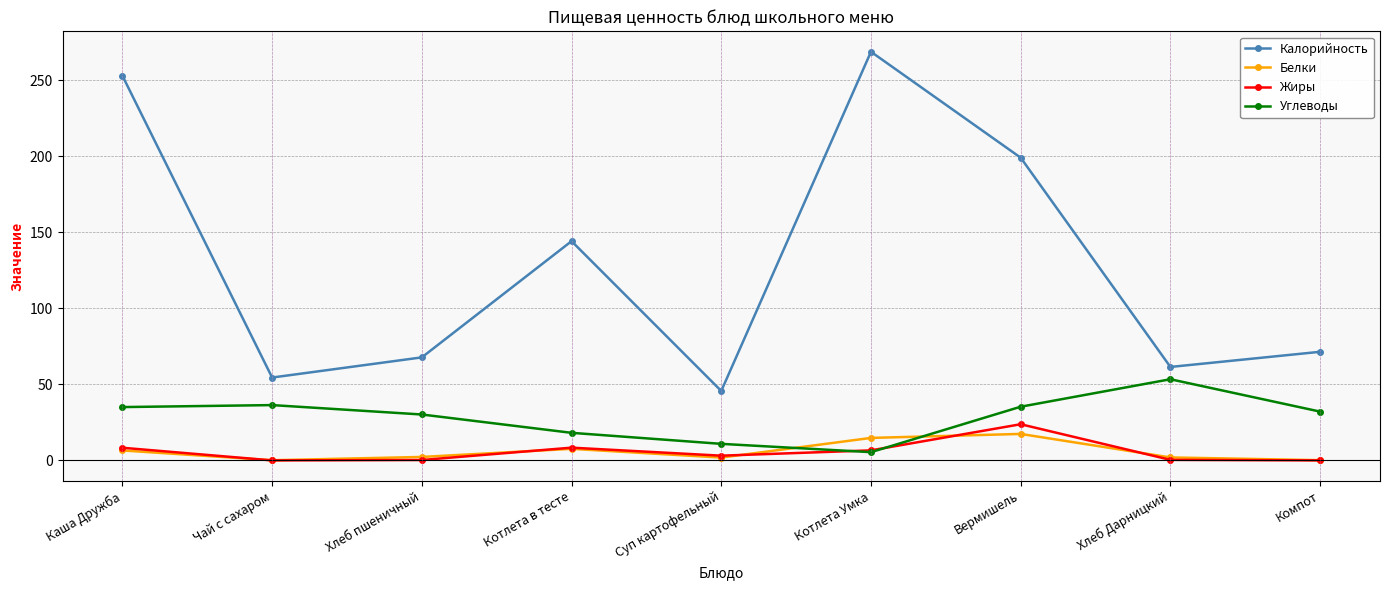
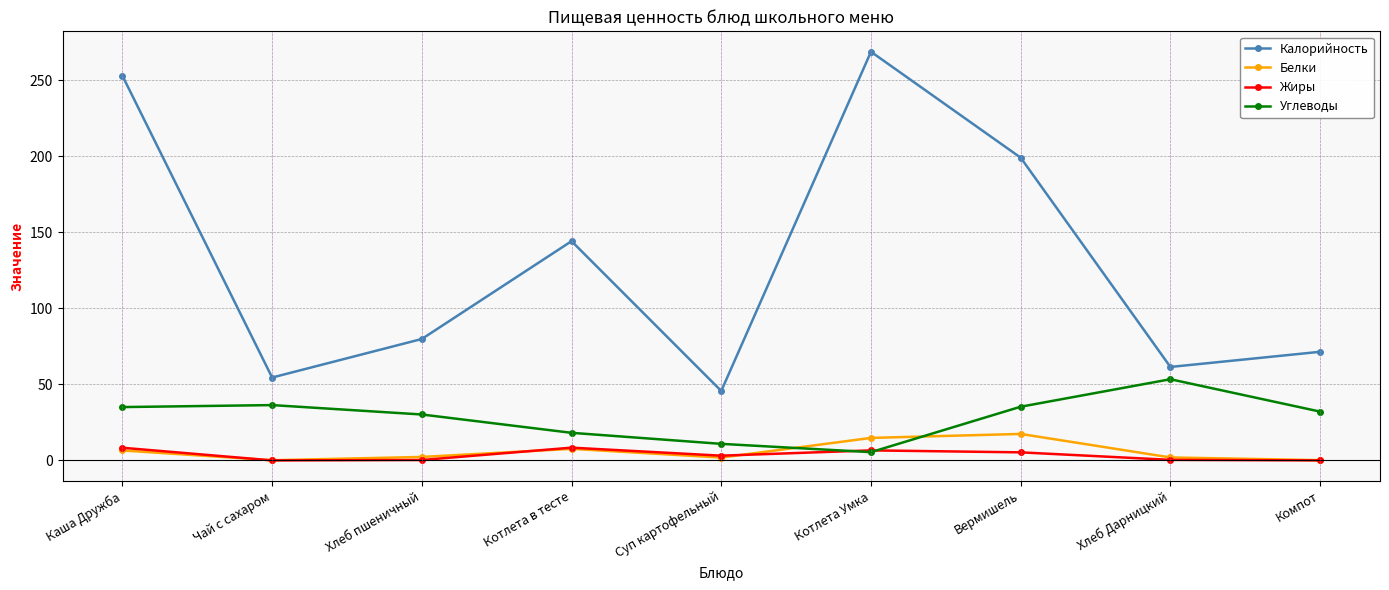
Калорийность, Хлеб пшеничный: 68 -> 80
Жиры, Вермишель: 24 -> 5
